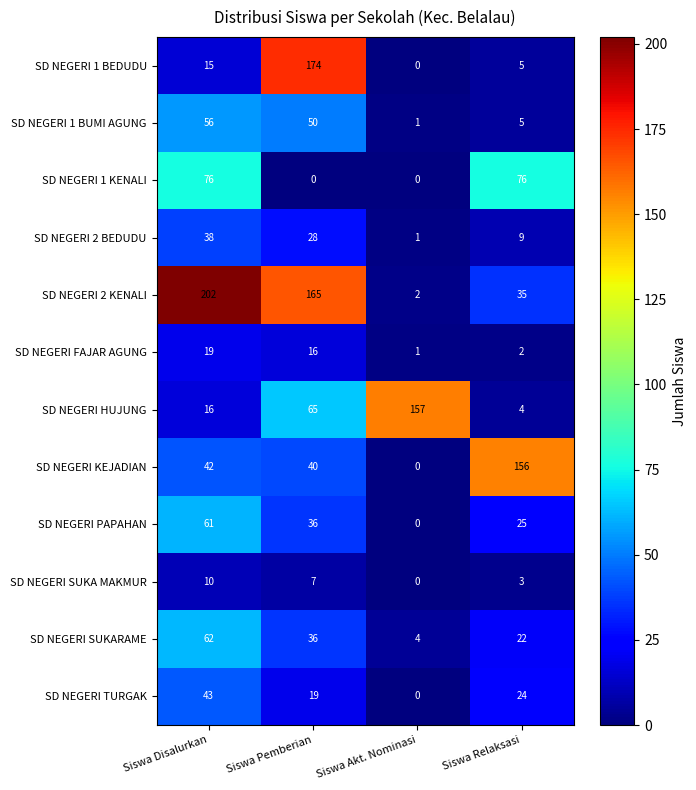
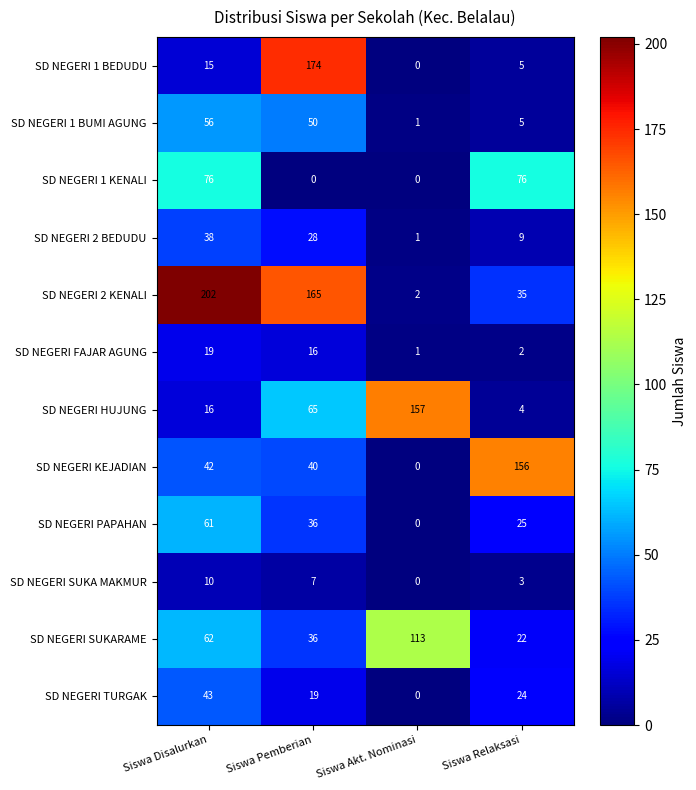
SD NEGERI SUKARAME, Siswa Akt. Nominasi: 4 -> 113
